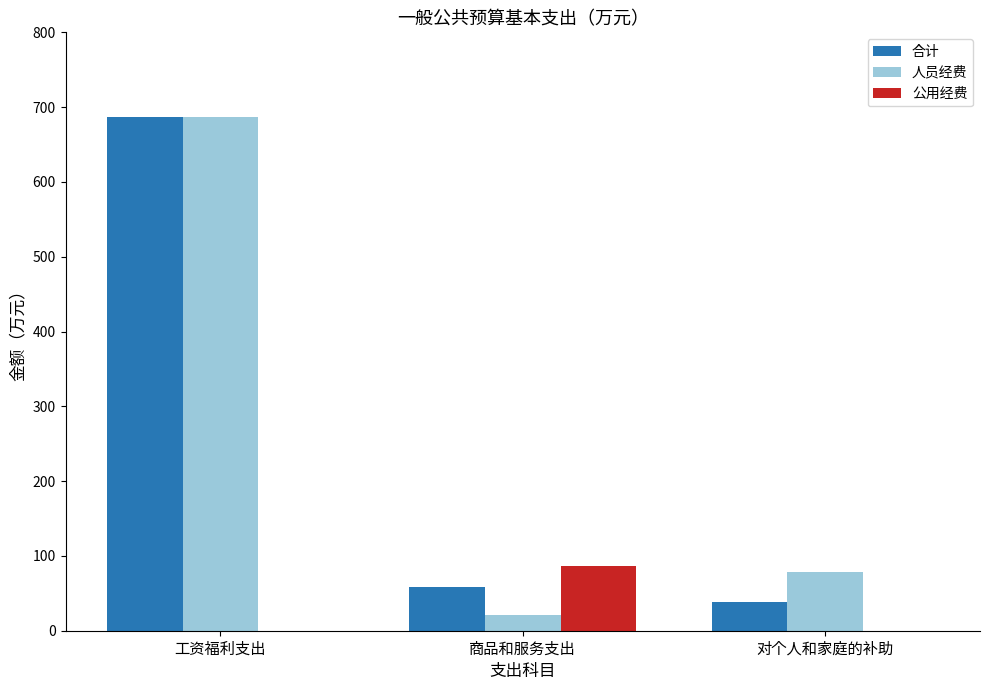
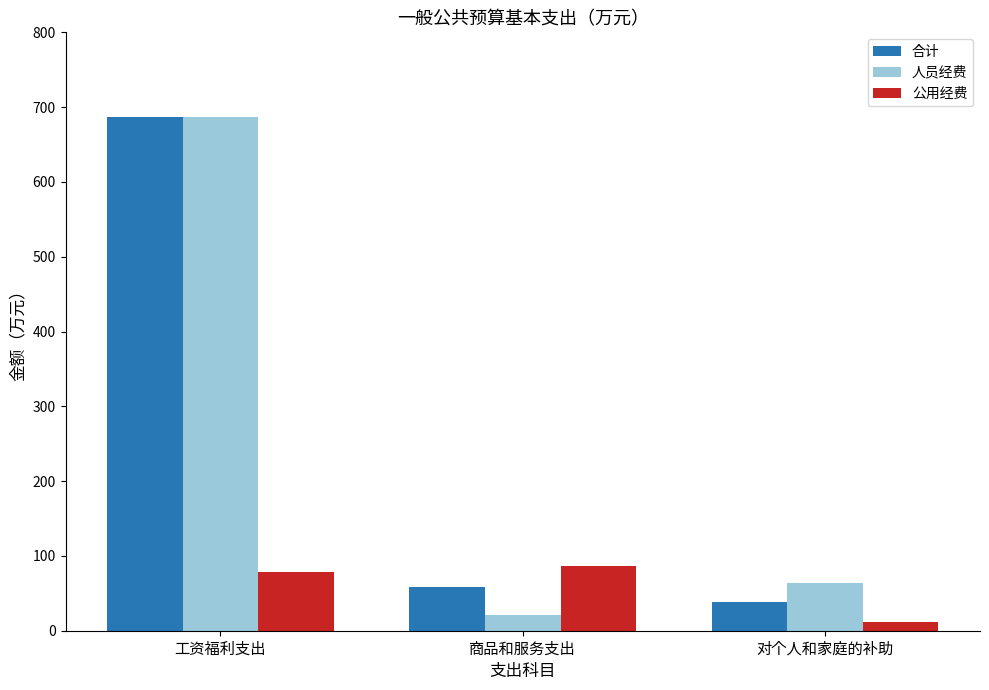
公用经费, 工资福利支出: 0 -> 80
人员经费, 对个人和家庭的补助: 80 -> 60
公用经费, 对个人和家庭的补助: 0 -> 10
